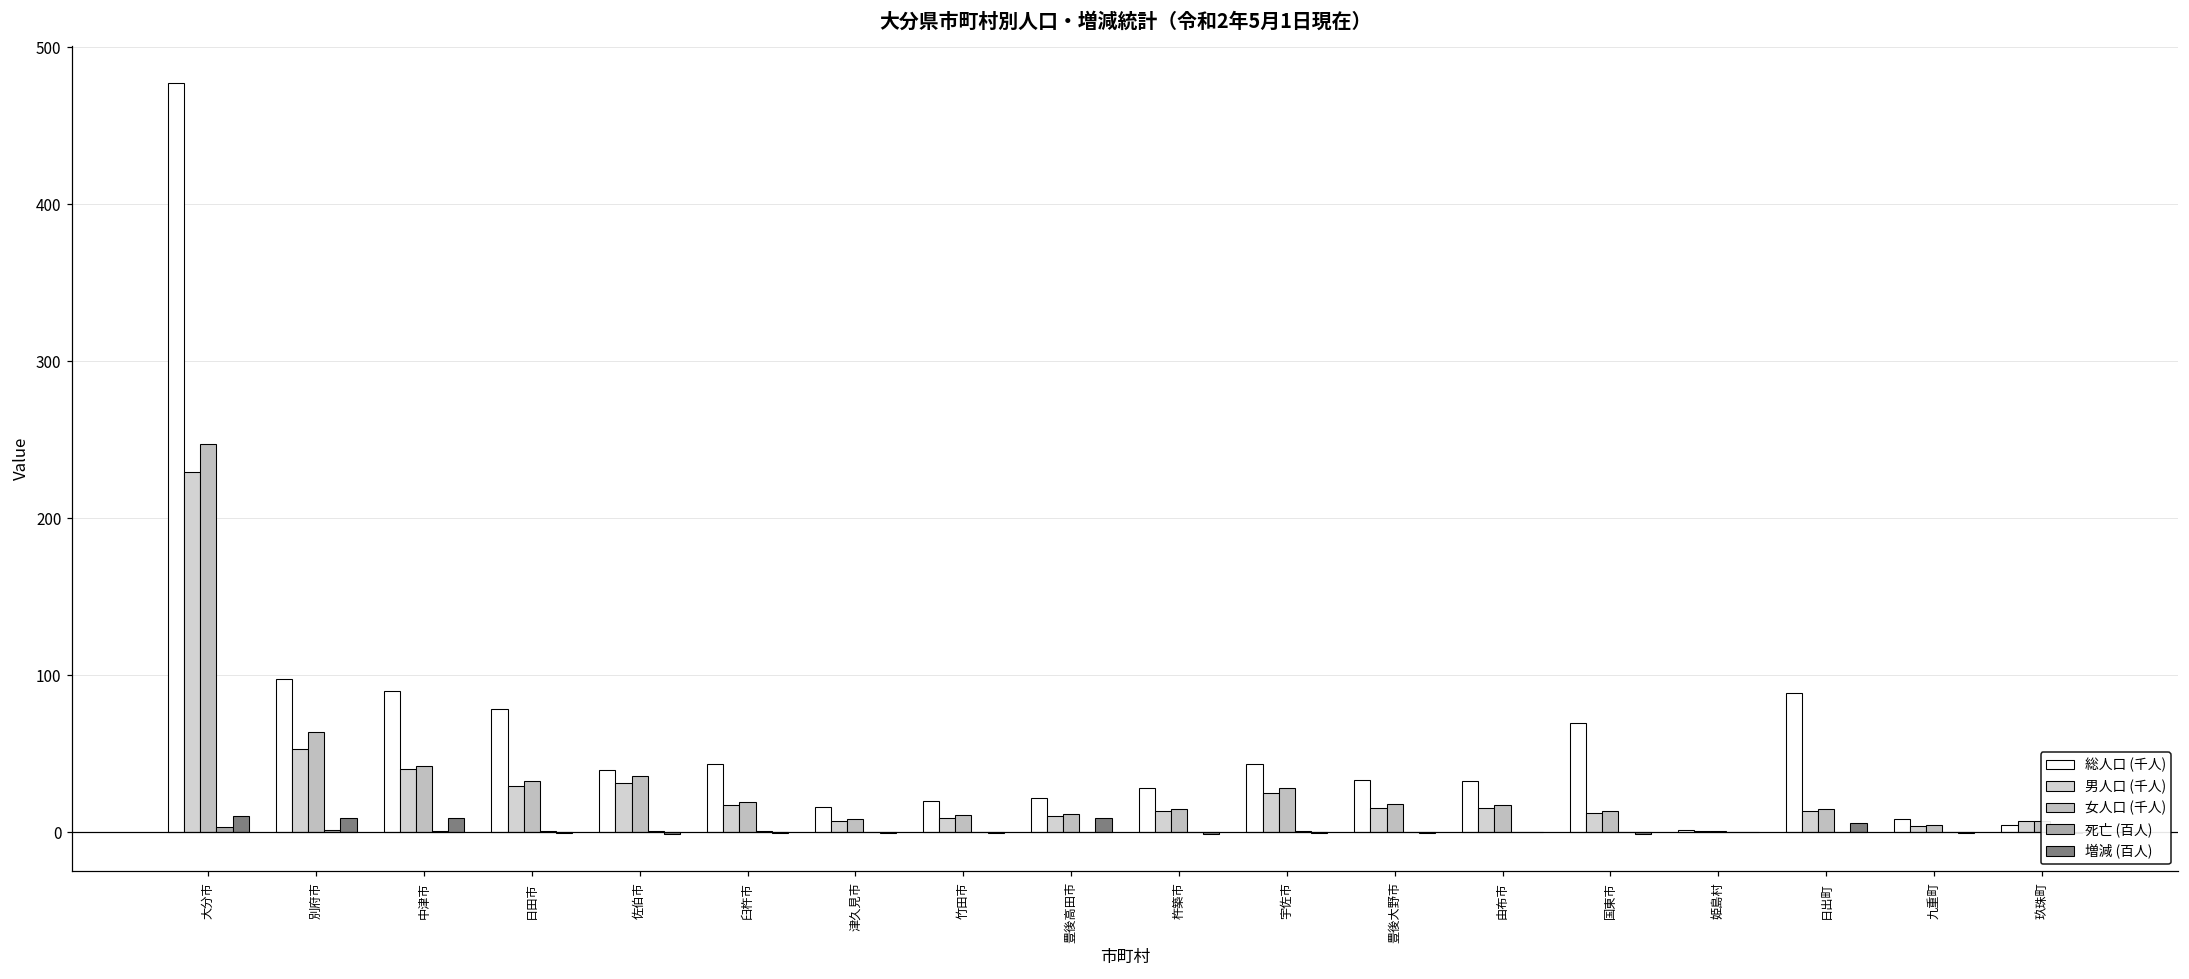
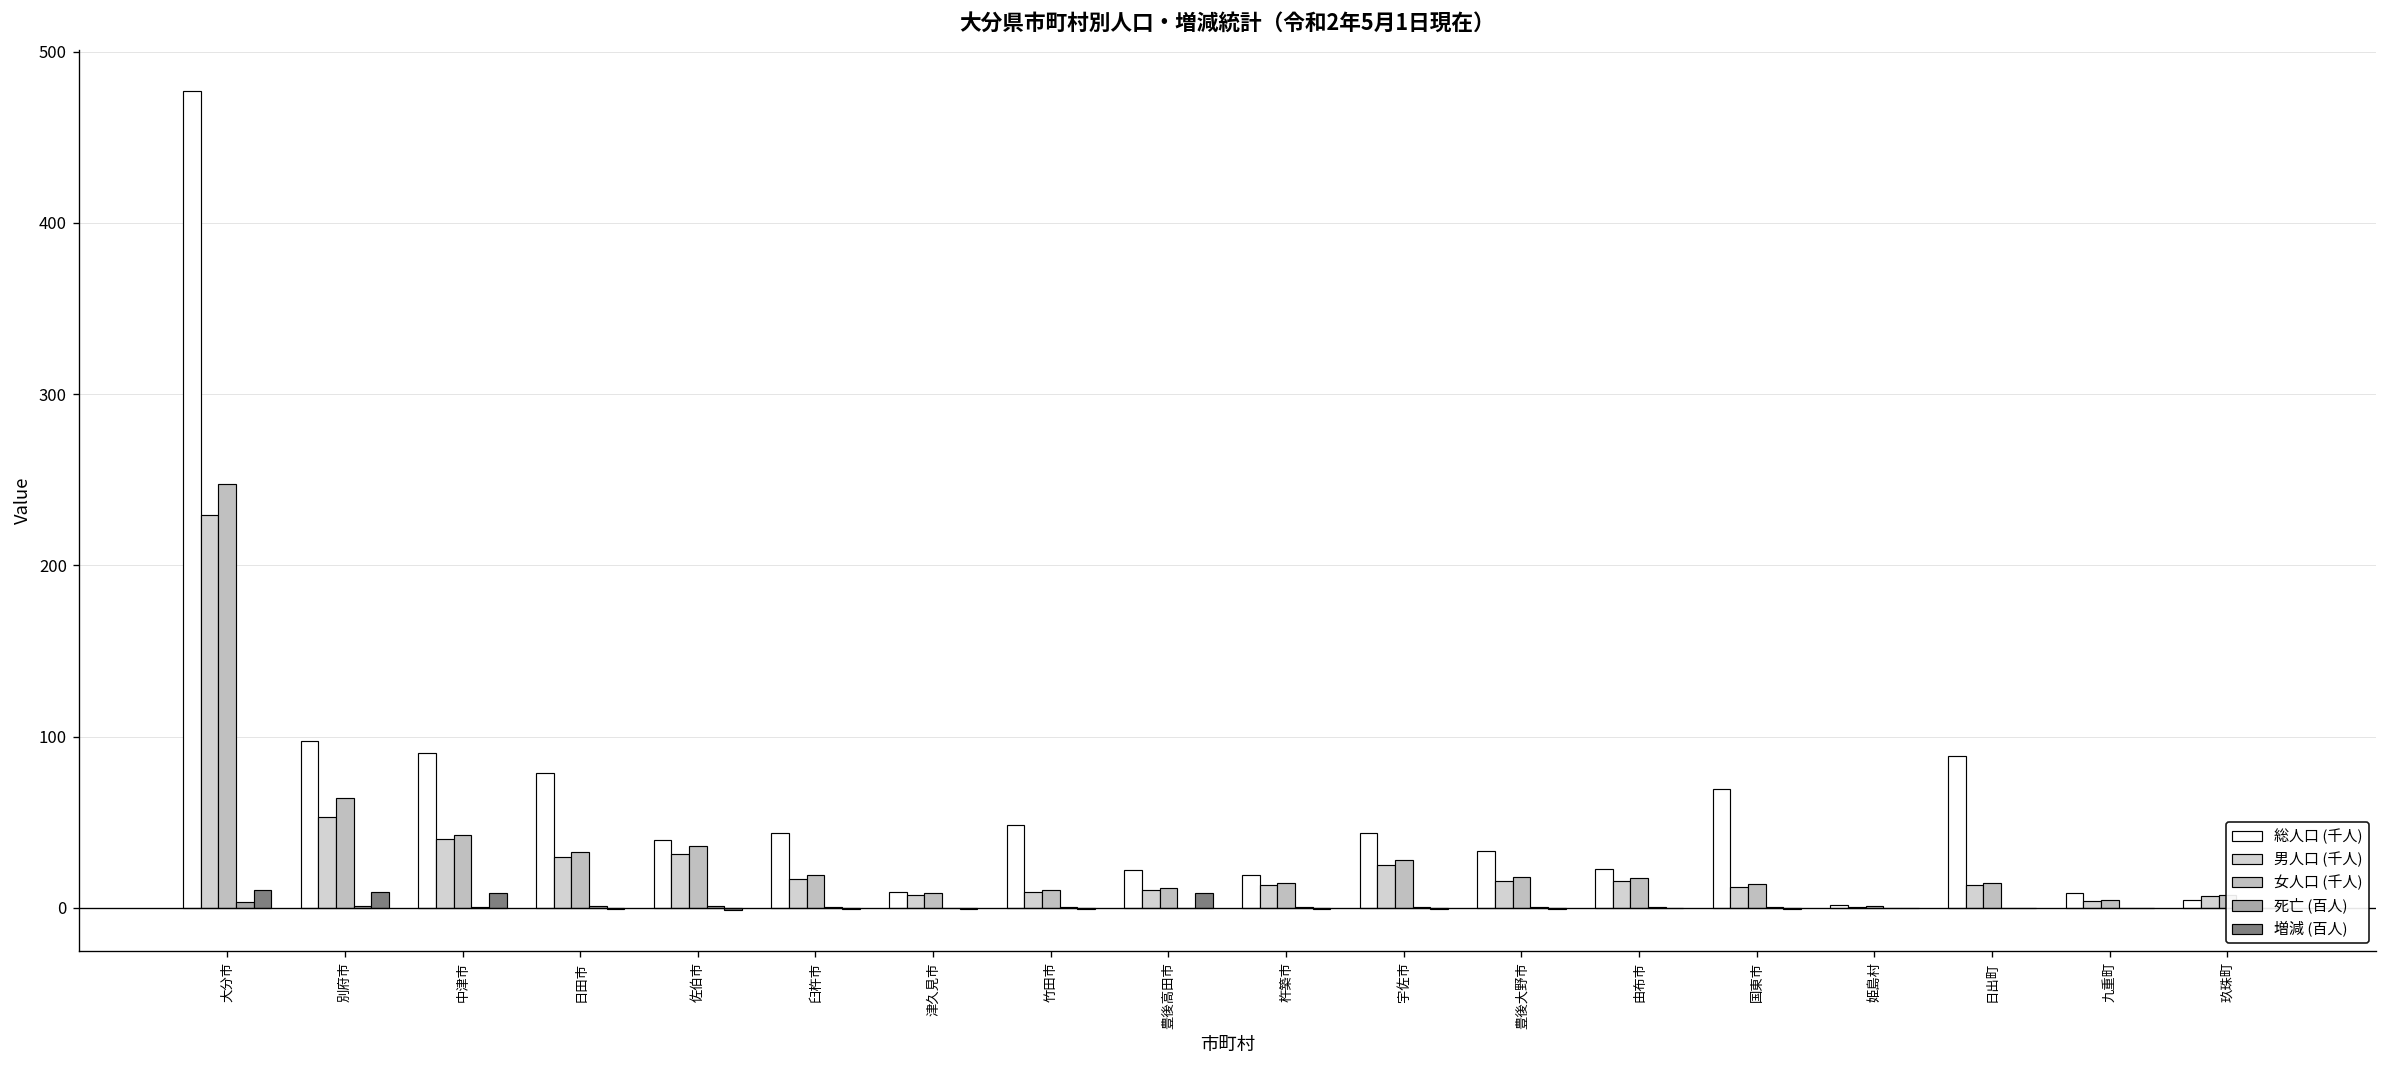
総人口 (千人), 津久見市: 16 -> 10
総人口 (千人), 竹田市: 20 -> 48
総人口 (千人), 杵築市: 28 -> 19
総人口 (千人), 由布市: 33 -> 23
増減 (百人), 日出町: 6 -> 0
